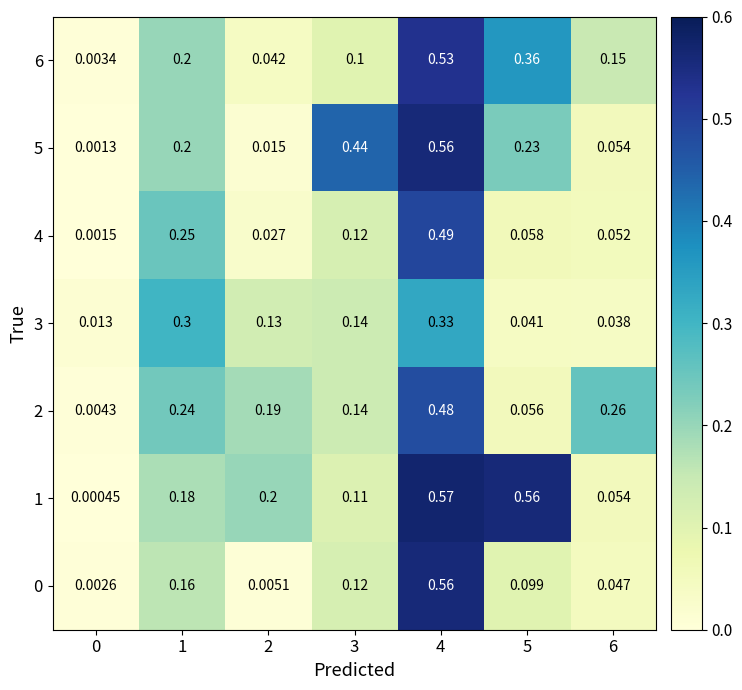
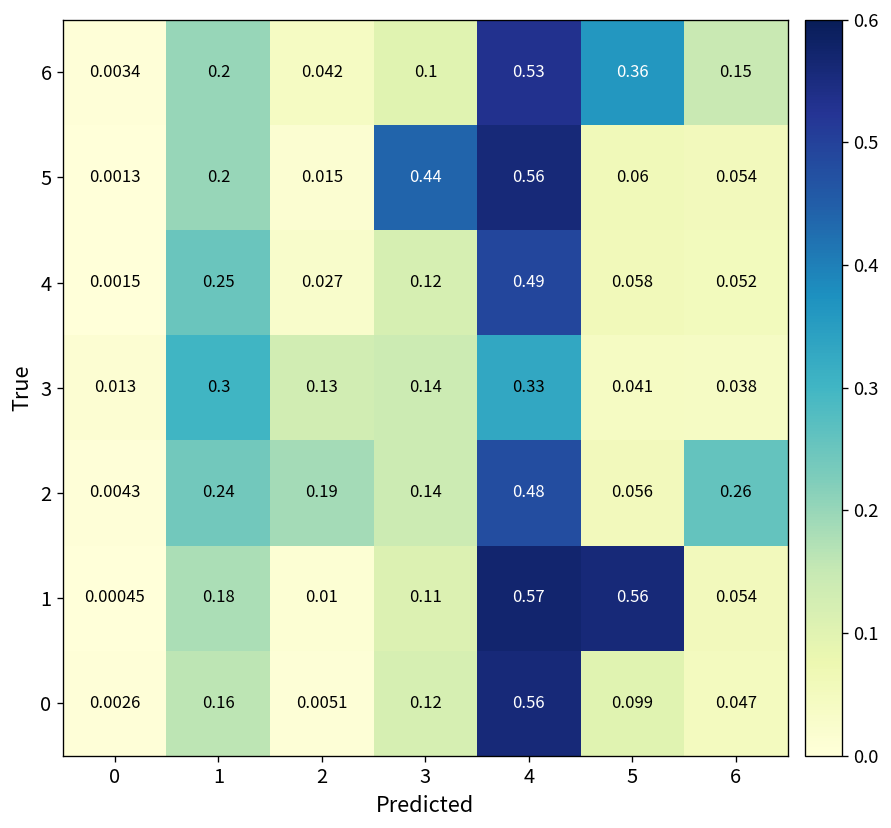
5, 5: 0.23 -> 0.06
1, 2: 0.2 -> 0.01
